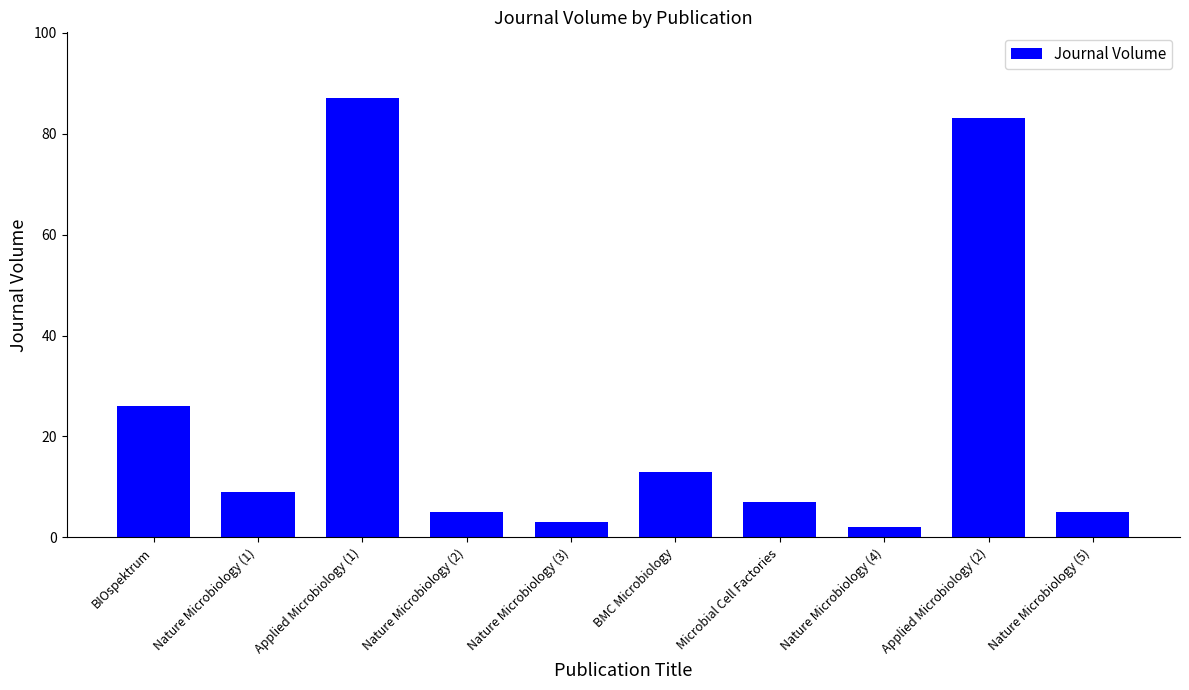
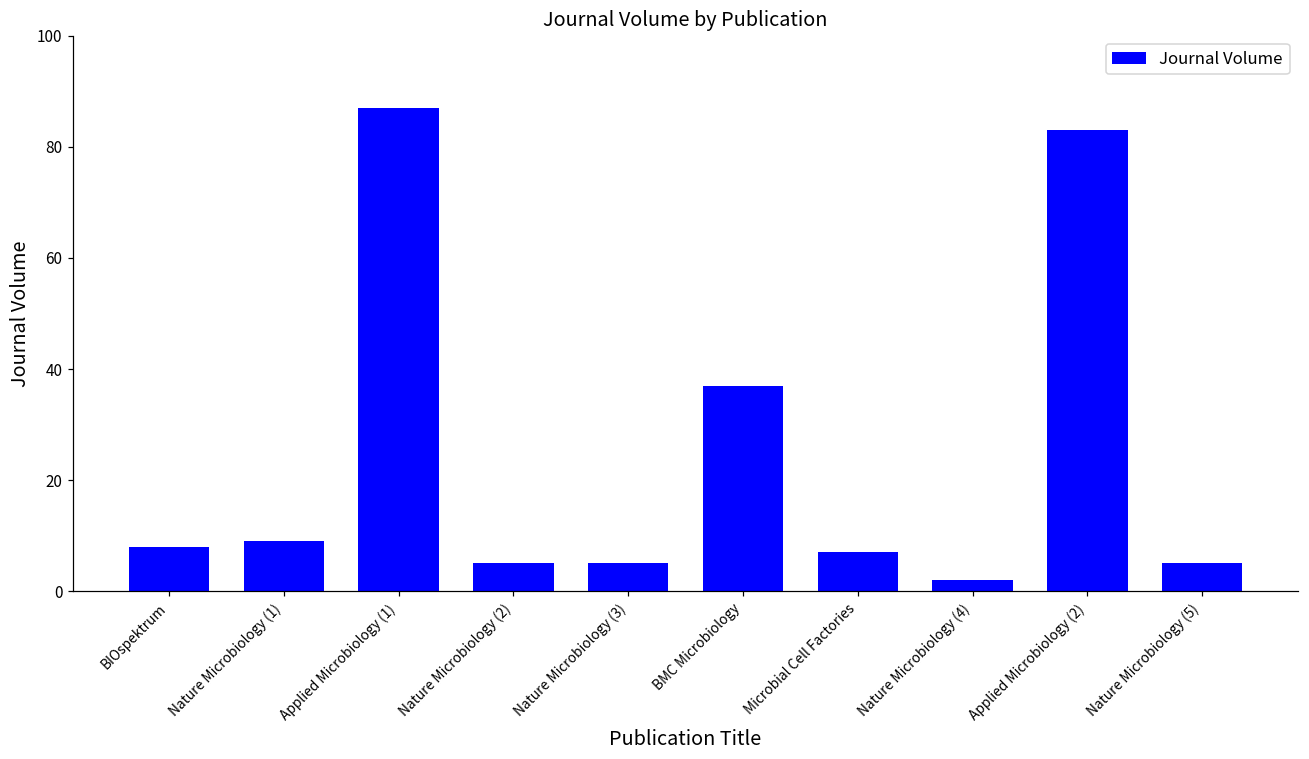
BIOspektrum: 26 -> 8
Nature Microbiology (3): 3 -> 5
BMC Microbiology: 13 -> 37
